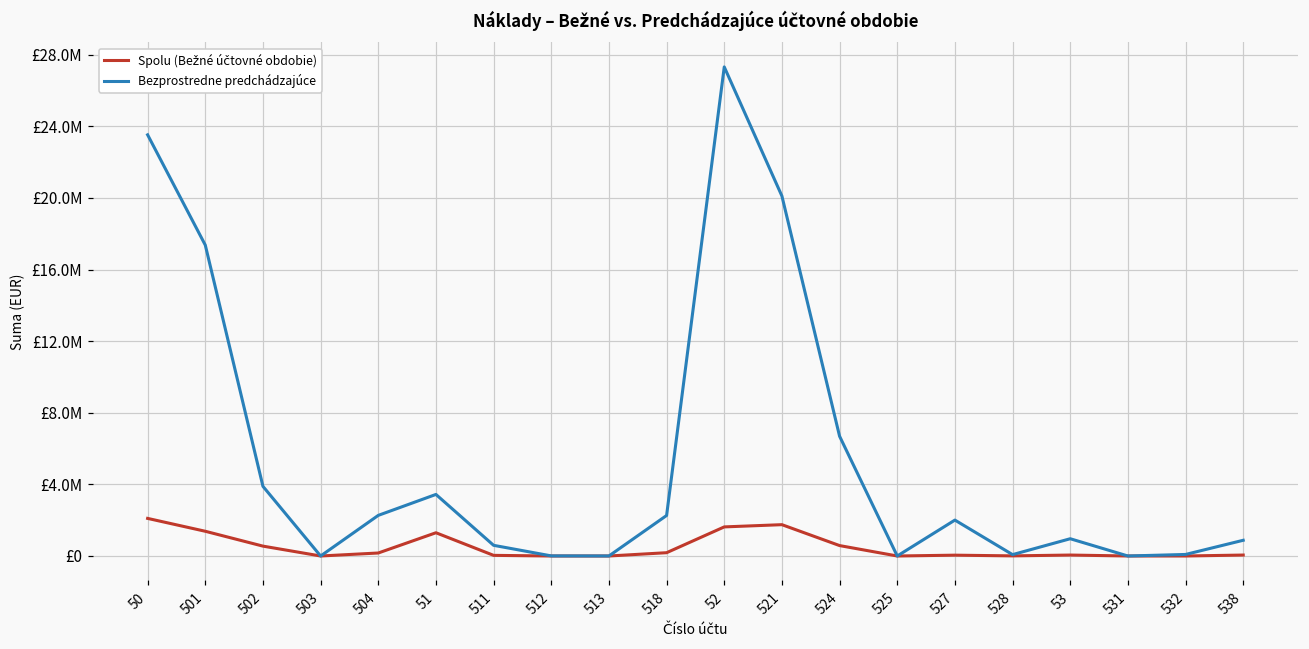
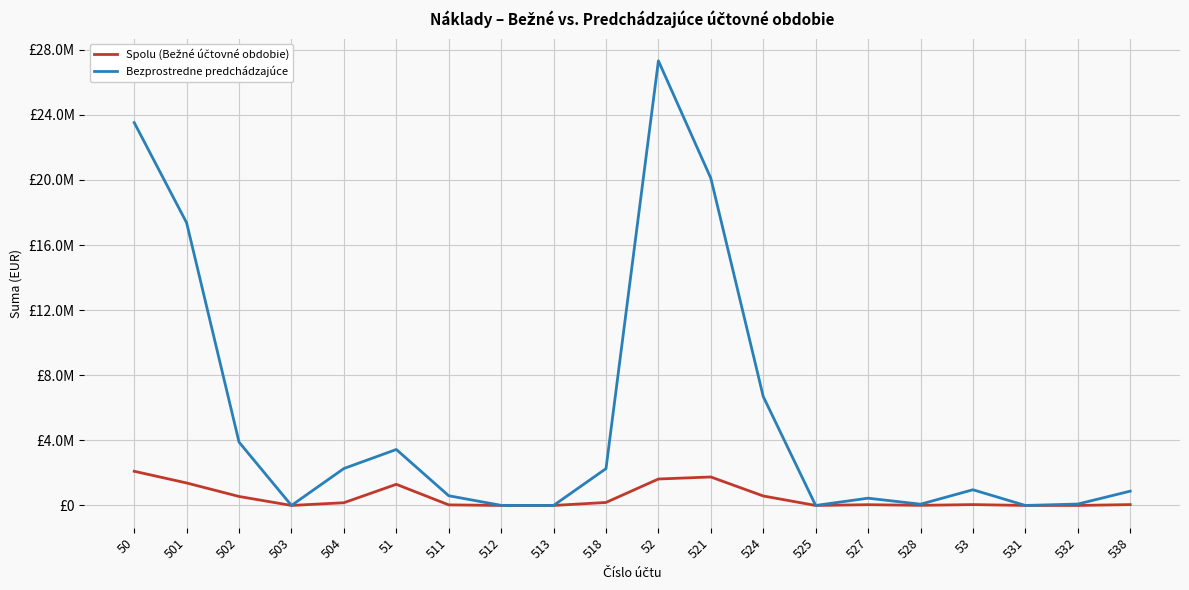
Bezprostredne predchádzajúce, 527: £2000000 -> £400000
